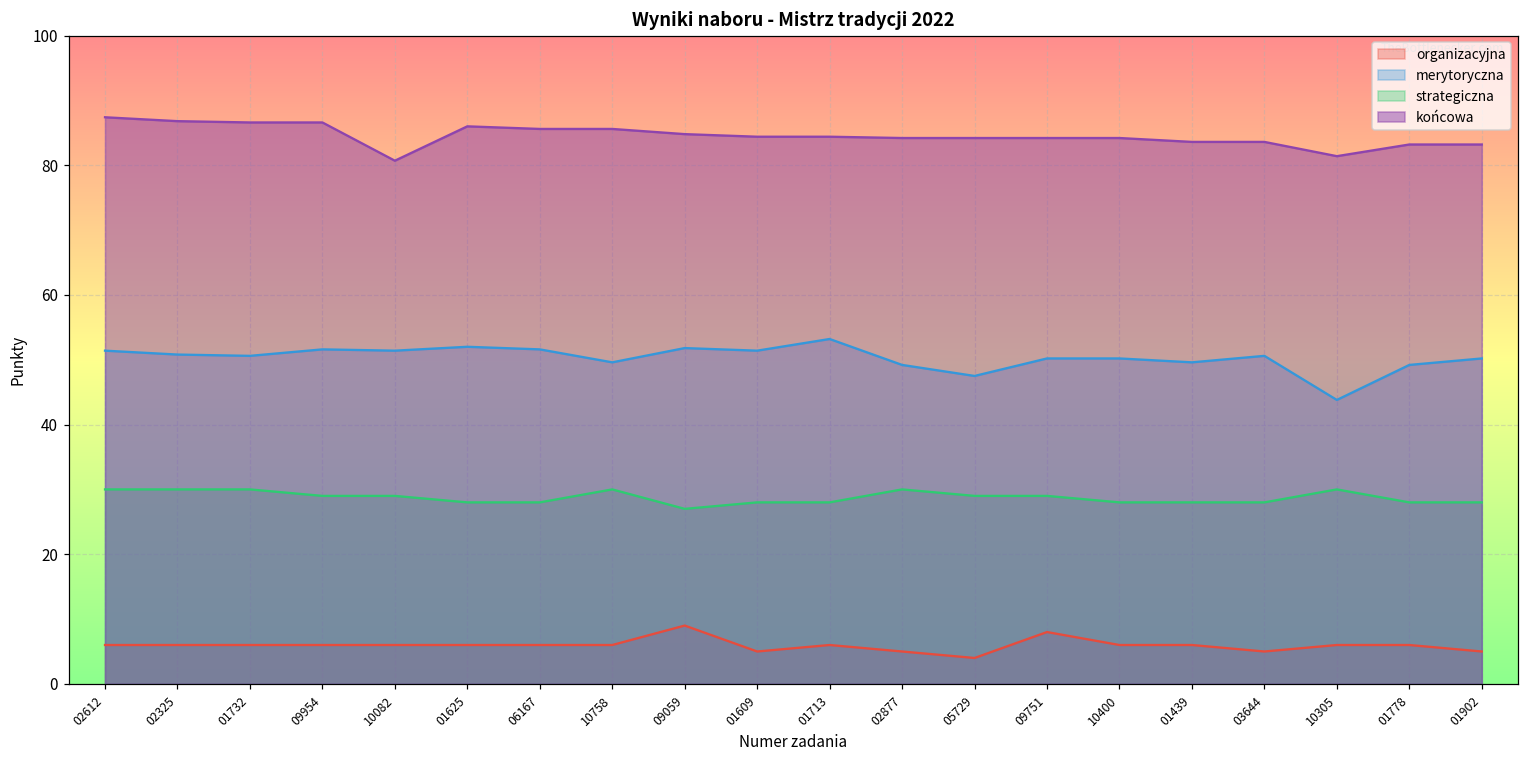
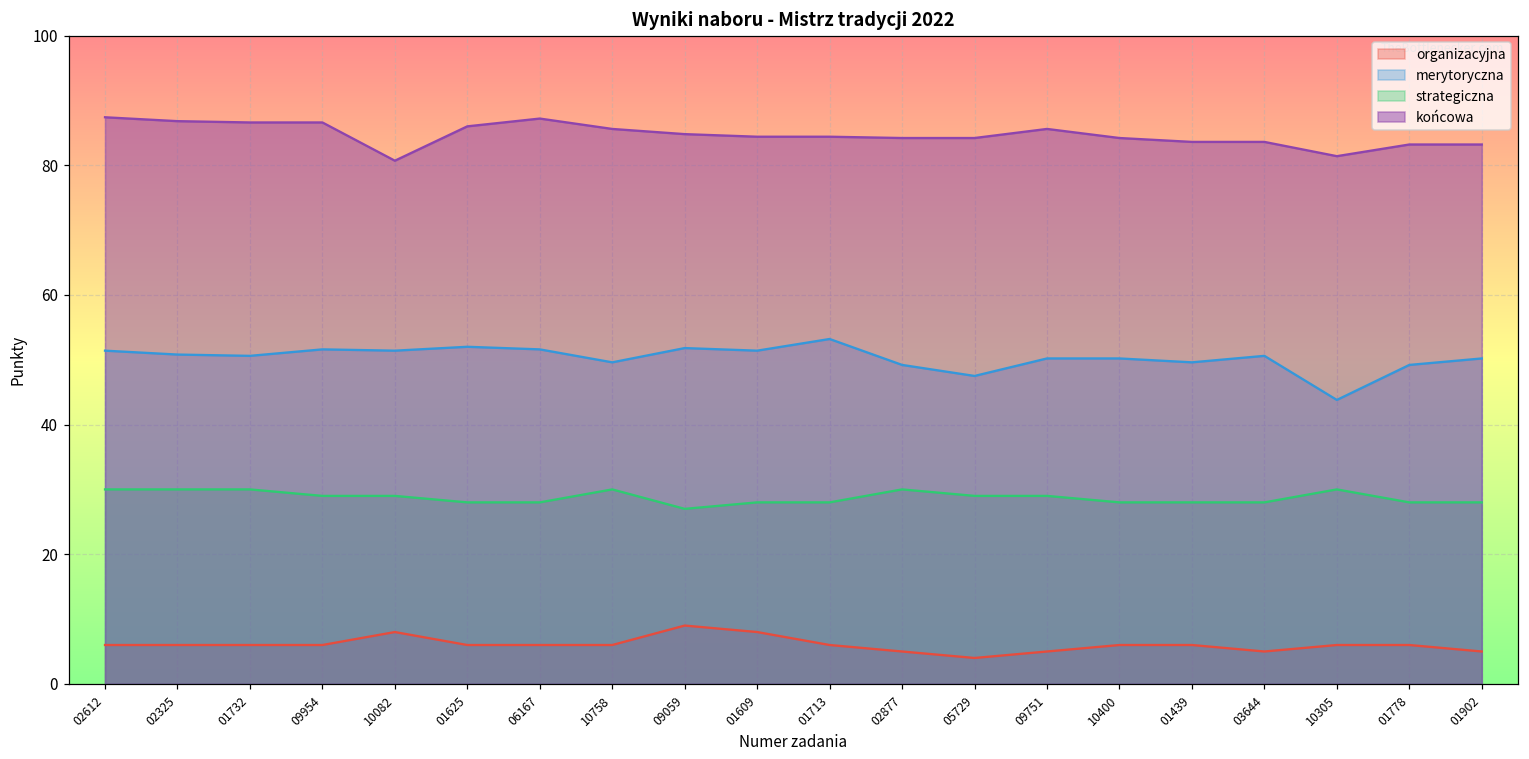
organizacyjna, 10082: 6 -> 8
końcowa, 06167: 86 -> 87
organizacyjna, 01609: 5 -> 8
organizacyjna, 09751: 8 -> 5
końcowa, 09751: 84 -> 86
